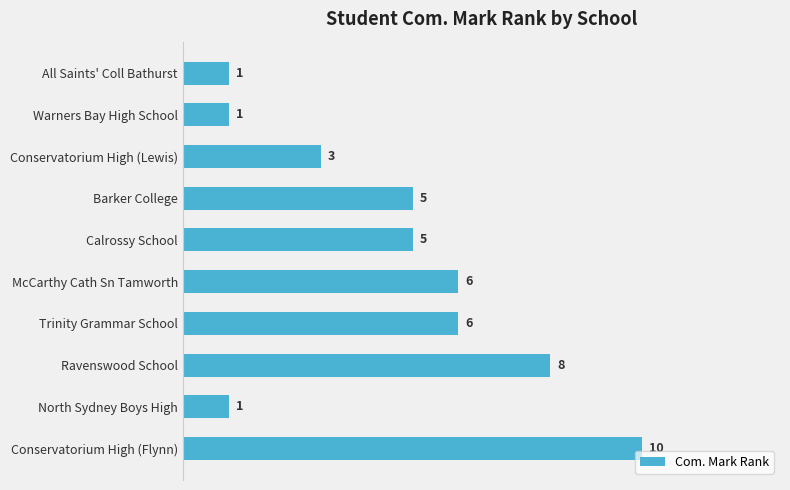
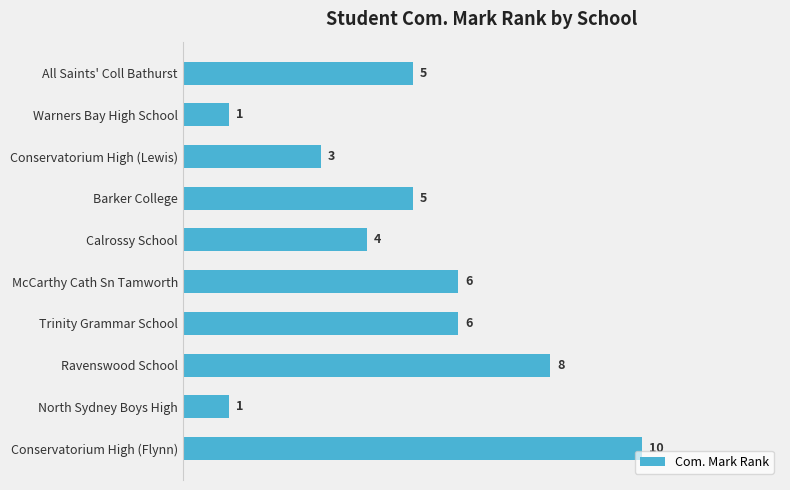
All Saints' Coll Bathurst: 1 -> 5
Calrossy School: 5 -> 4
